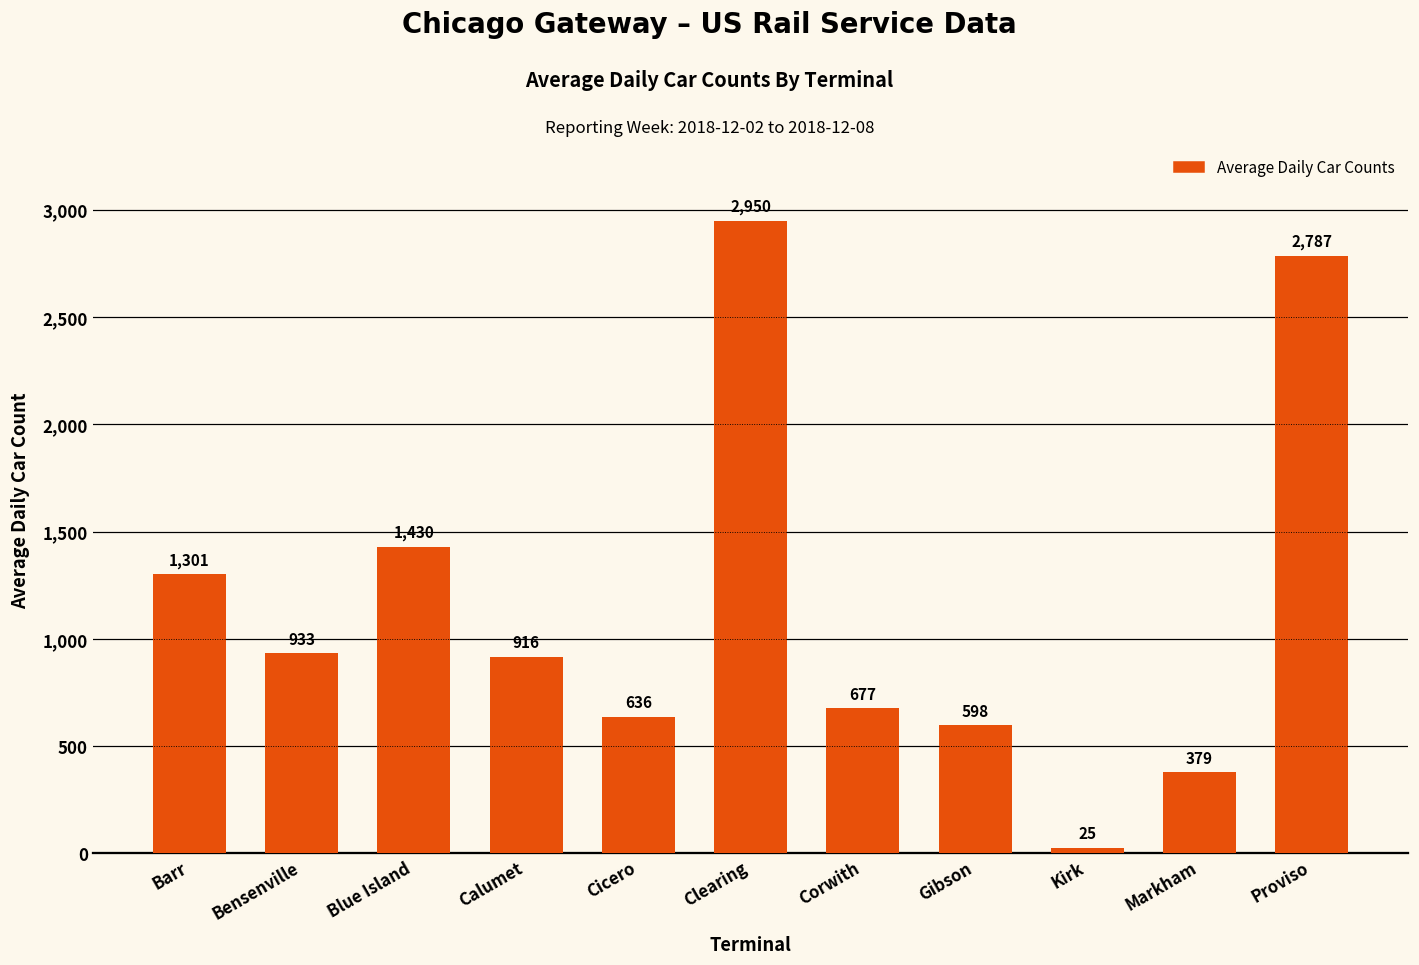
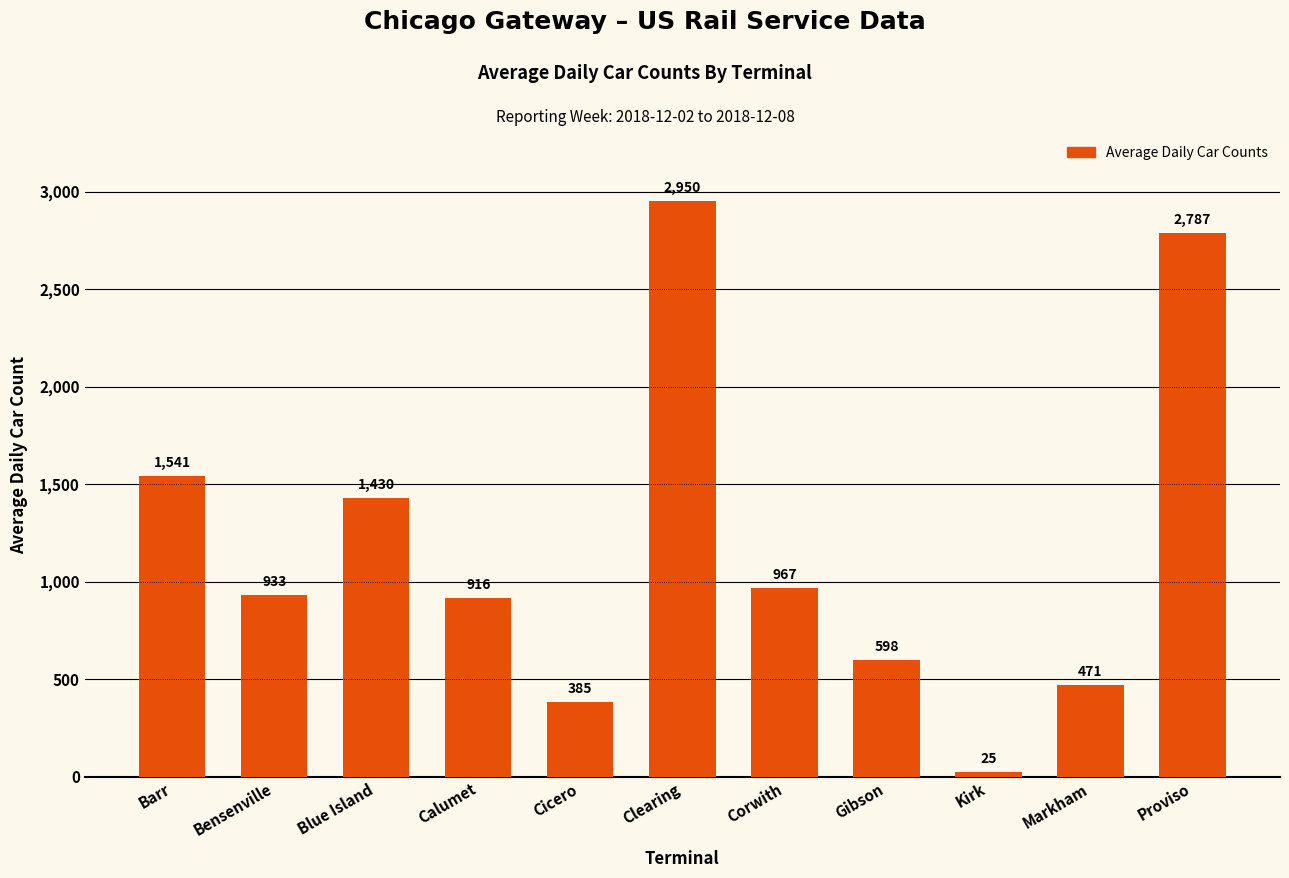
Barr: 1,301 -> 1,541
Cicero: 636 -> 385
Corwith: 677 -> 967
Markham: 379 -> 471
